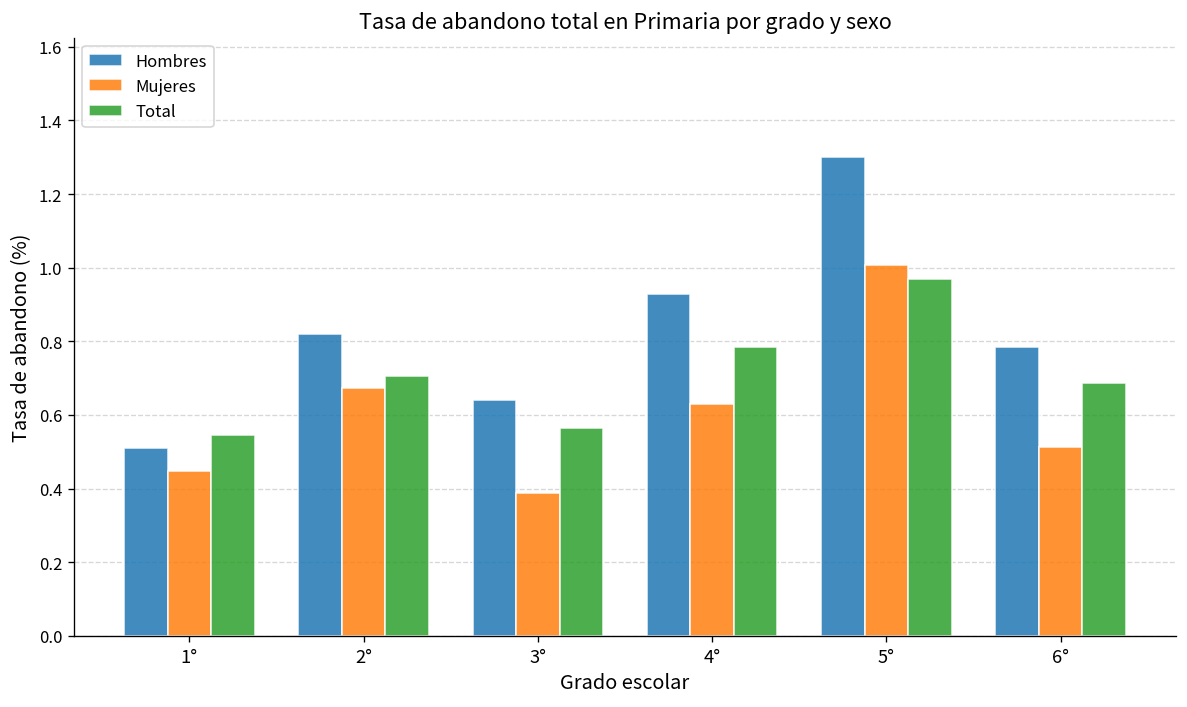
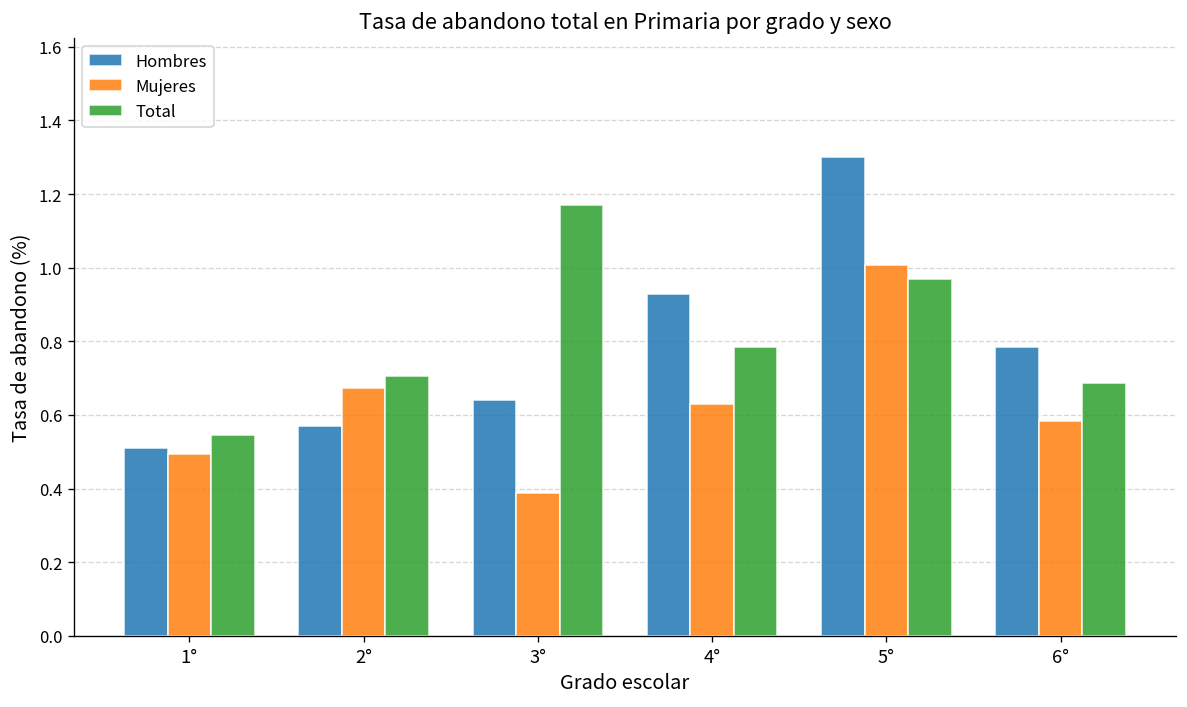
Mujeres, 1°: 0.45 -> 0.49
Hombres, 2°: 0.82 -> 0.57
Total, 3°: 0.57 -> 1.17
Mujeres, 6°: 0.51 -> 0.58
